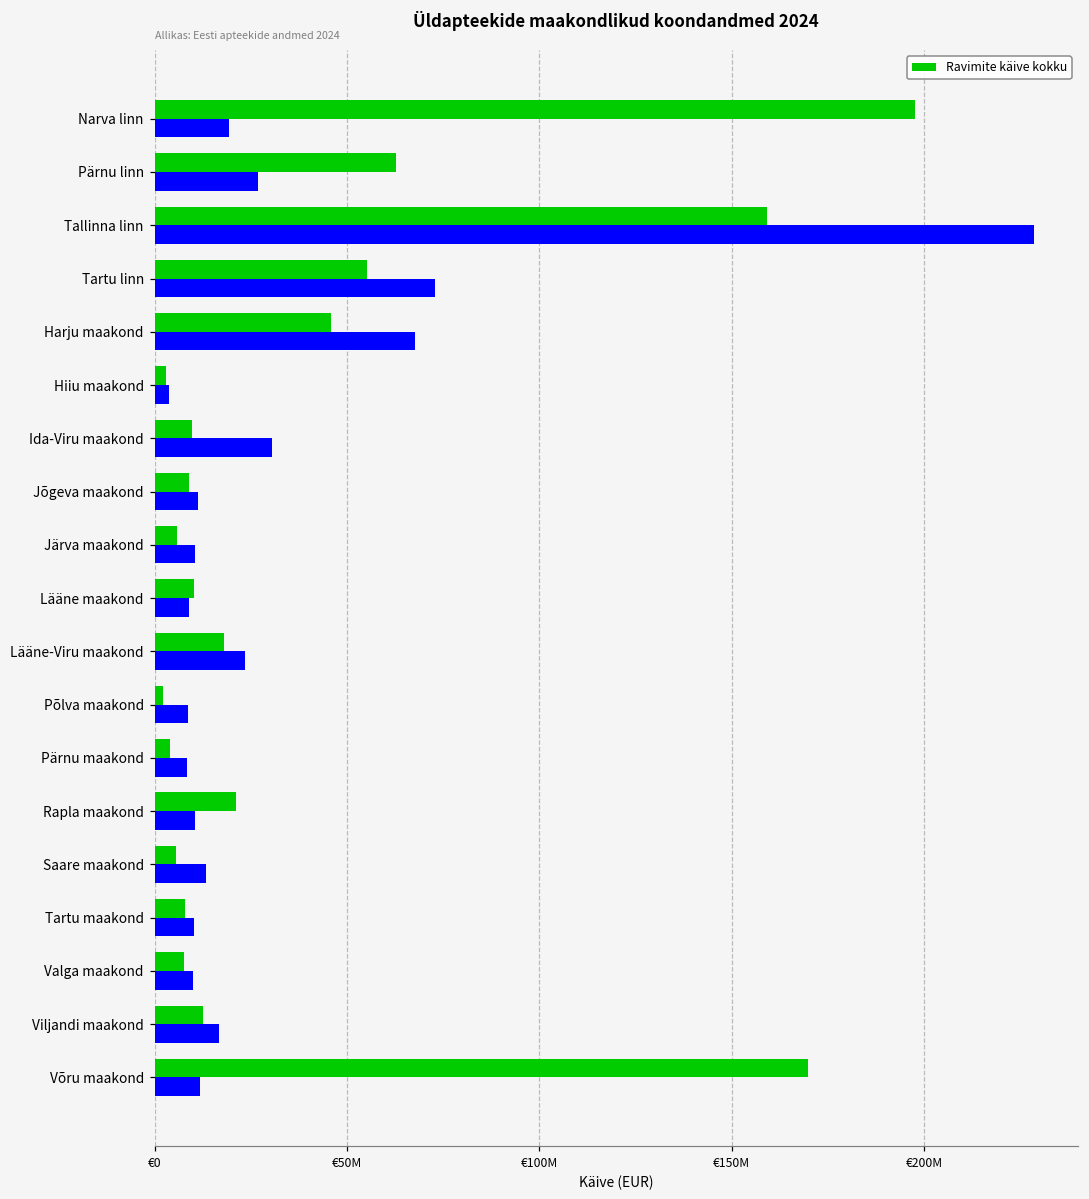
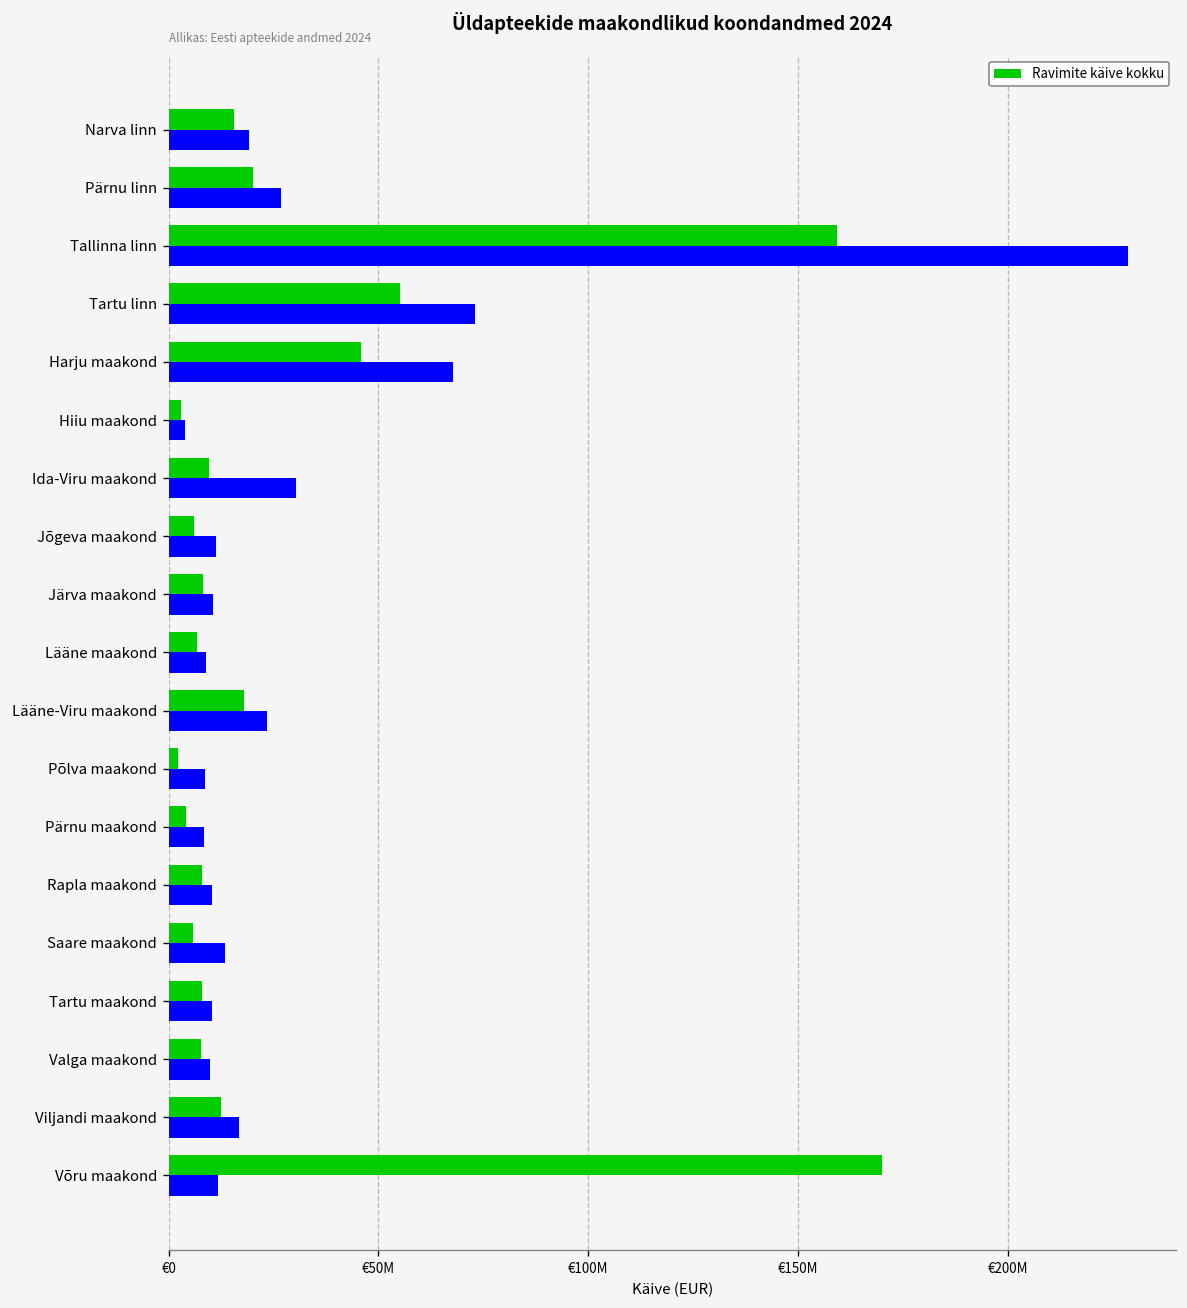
Ravimite käive kokku, Narva linn: €198000000 -> €16000000
Ravimite käive kokku, Pärnu linn: €63000000 -> €20000000
Ravimite käive kokku, Jõgeva maakond: €9000000 -> €6000000
Ravimite käive kokku, Järva maakond: €6000000 -> €8000000
Ravimite käive kokku, Lääne maakond: €10000000 -> €7000000
Ravimite käive kokku, Rapla maakond: €21000000 -> €8000000
